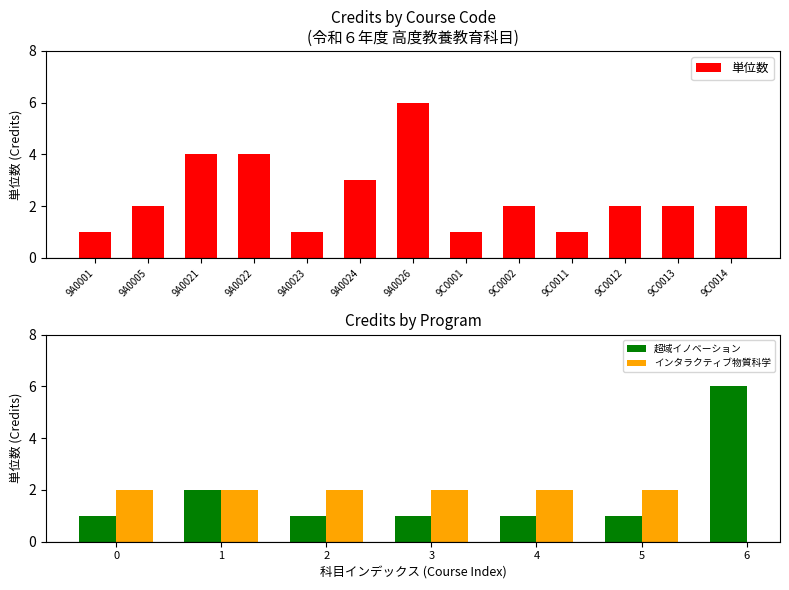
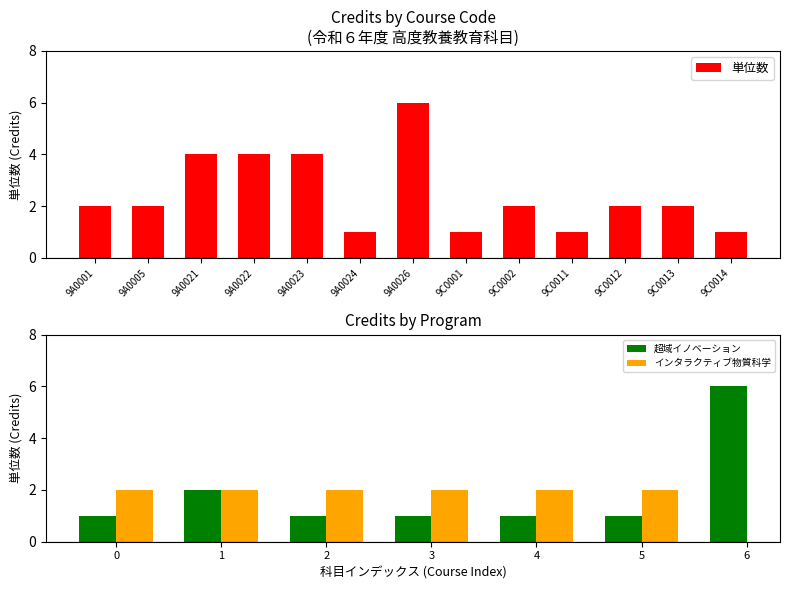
Credits by Course Code (令和６年度 高度教養教育科目), 9A0001: 1 -> 2
Credits by Course Code (令和６年度 高度教養教育科目), 9A0023: 1 -> 4
Credits by Course Code (令和６年度 高度教養教育科目), 9A0024: 3 -> 1
Credits by Course Code (令和６年度 高度教養教育科目), 9C0014: 2 -> 1
